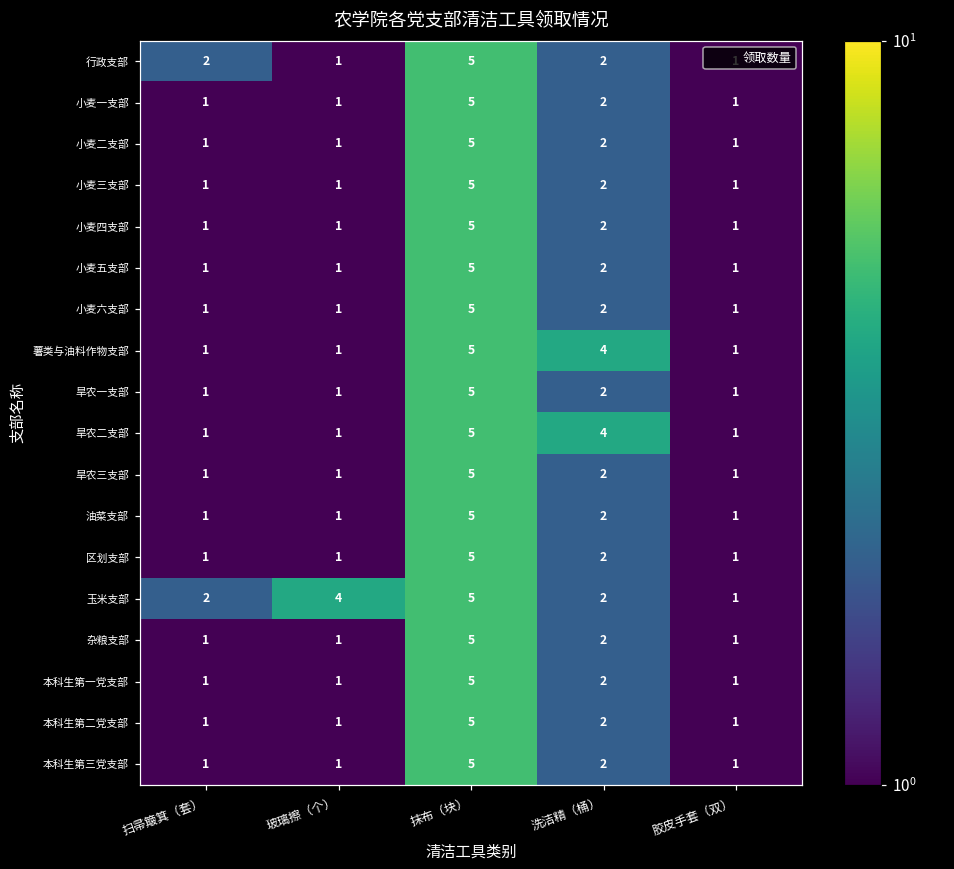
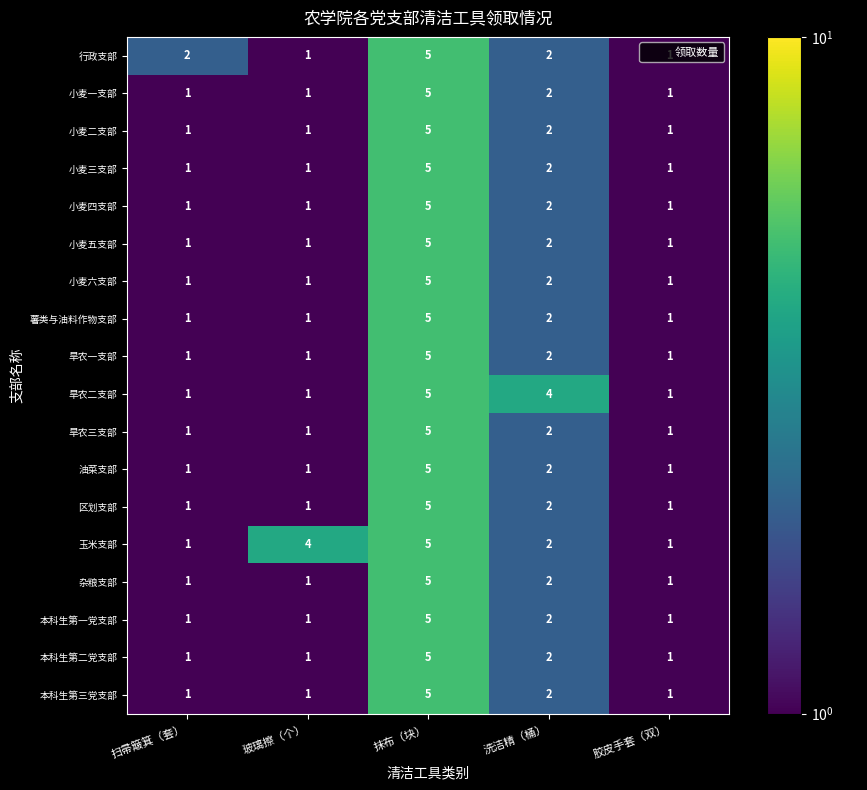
薯类与油料作物支部, 洗洁精（桶）: 4 -> 2
玉米支部, 扫帚簸箕（套）: 2 -> 1
